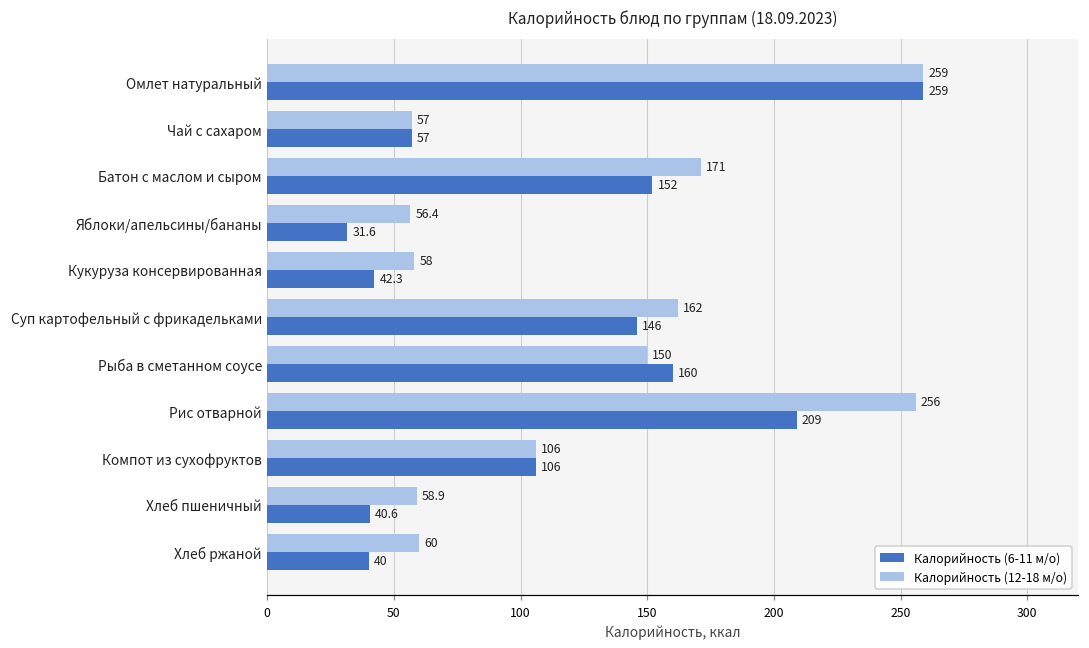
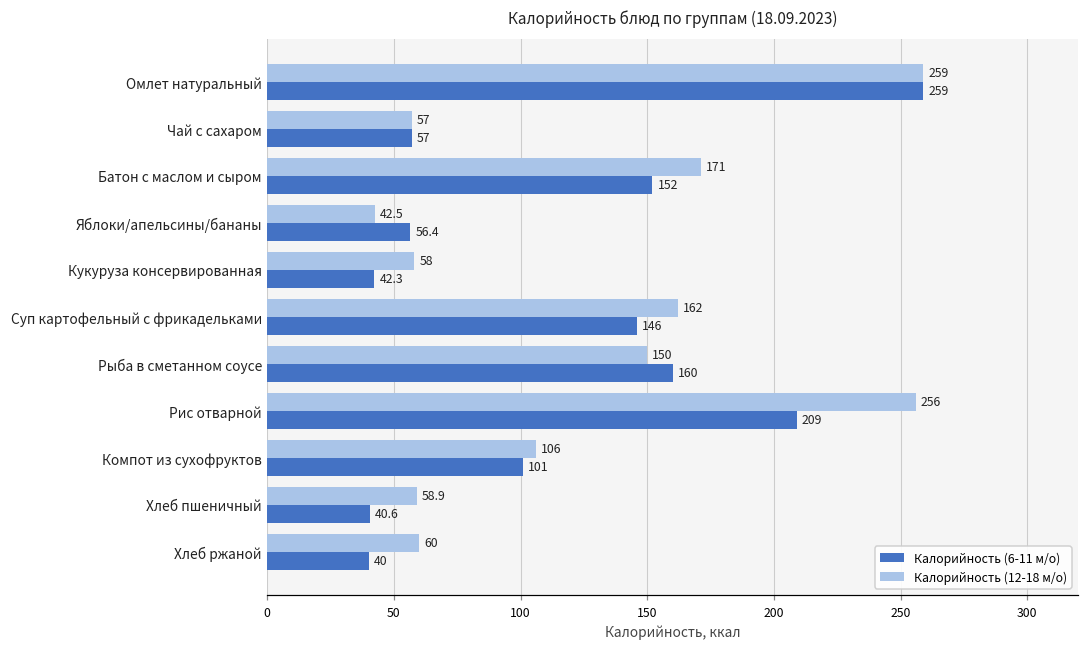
Калорийность (12-18 м/о), Яблоки/апельсины/бананы: 56.4 -> 42.5
Калорийность (6-11 м/о), Яблоки/апельсины/бананы: 31.6 -> 56.4
Калорийность (6-11 м/о), Компот из сухофруктов: 106 -> 101
